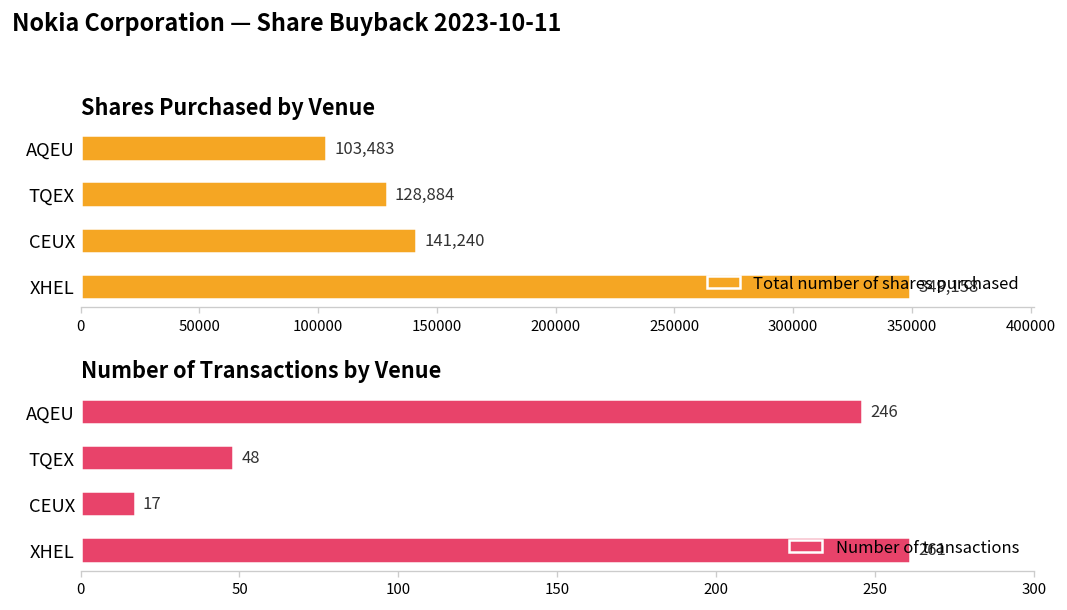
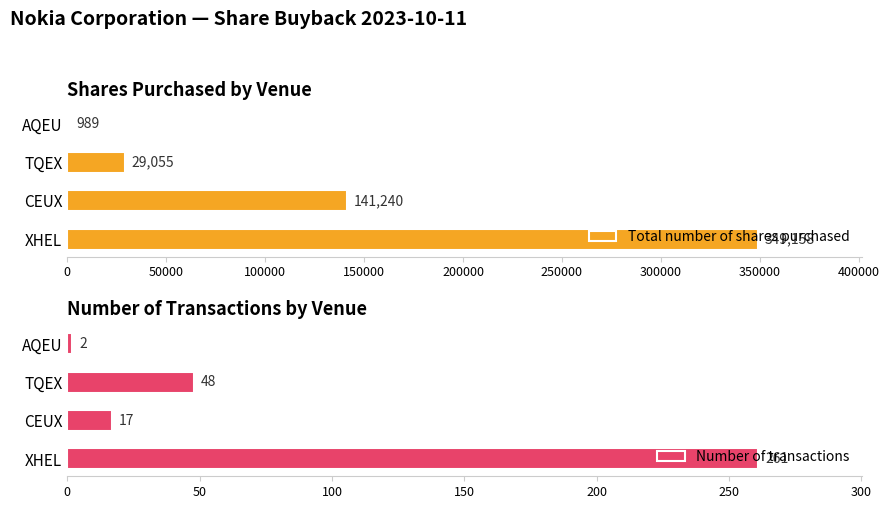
Shares Purchased by Venue, AQEU: 103,483 -> 989
Shares Purchased by Venue, TQEX: 128,884 -> 29,055
Number of Transactions by Venue, AQEU: 246 -> 2
